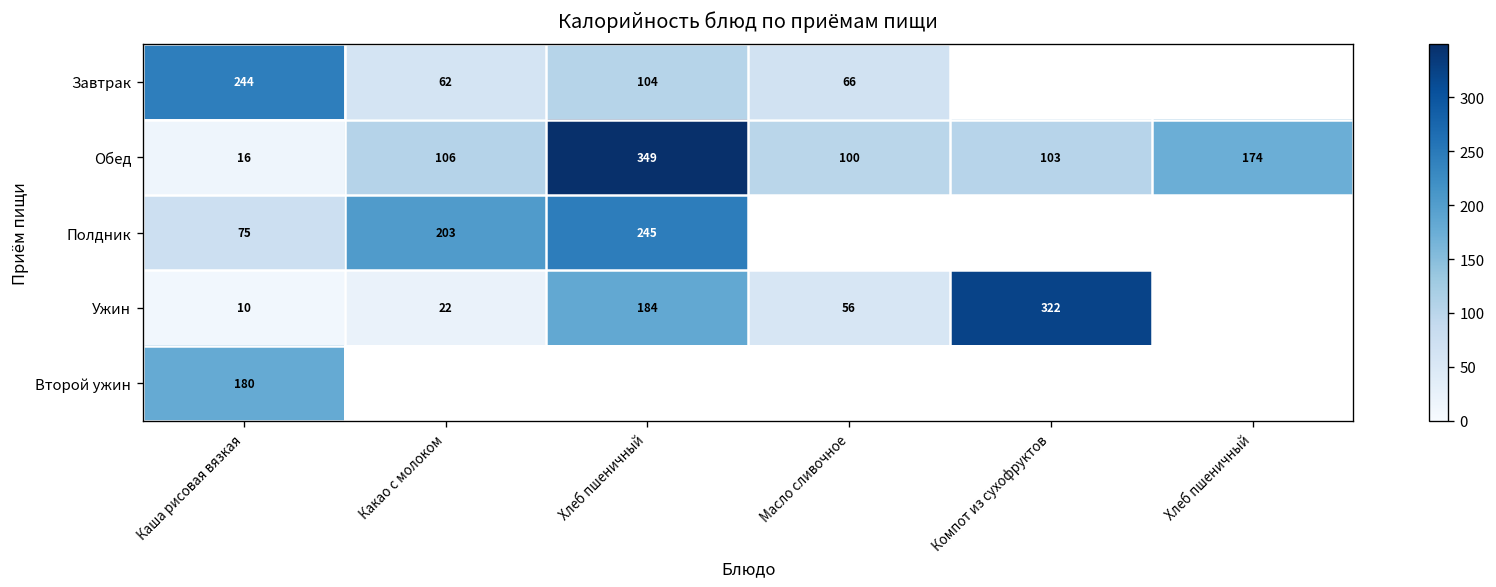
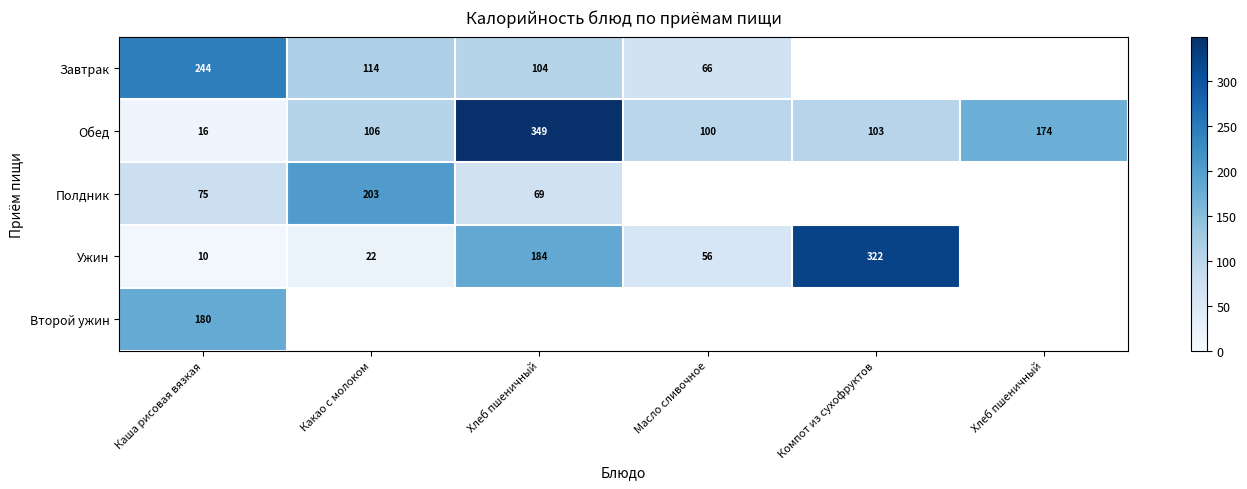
Завтрак, Какао с молоком: 62 -> 114
Полдник, Хлеб пшеничный: 245 -> 69
